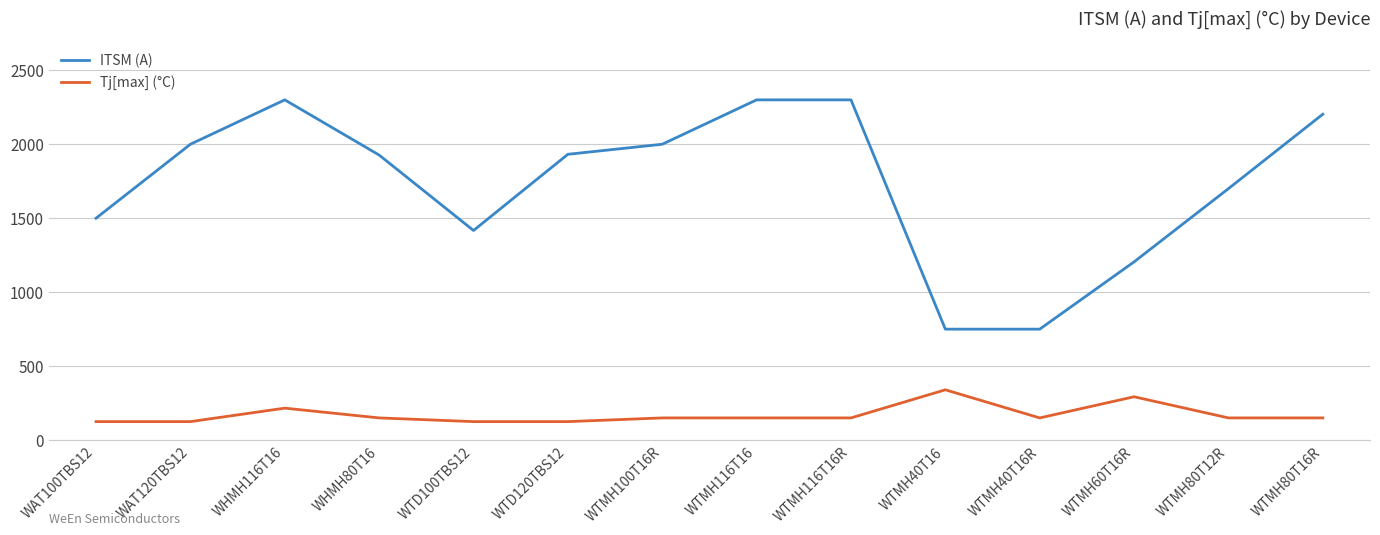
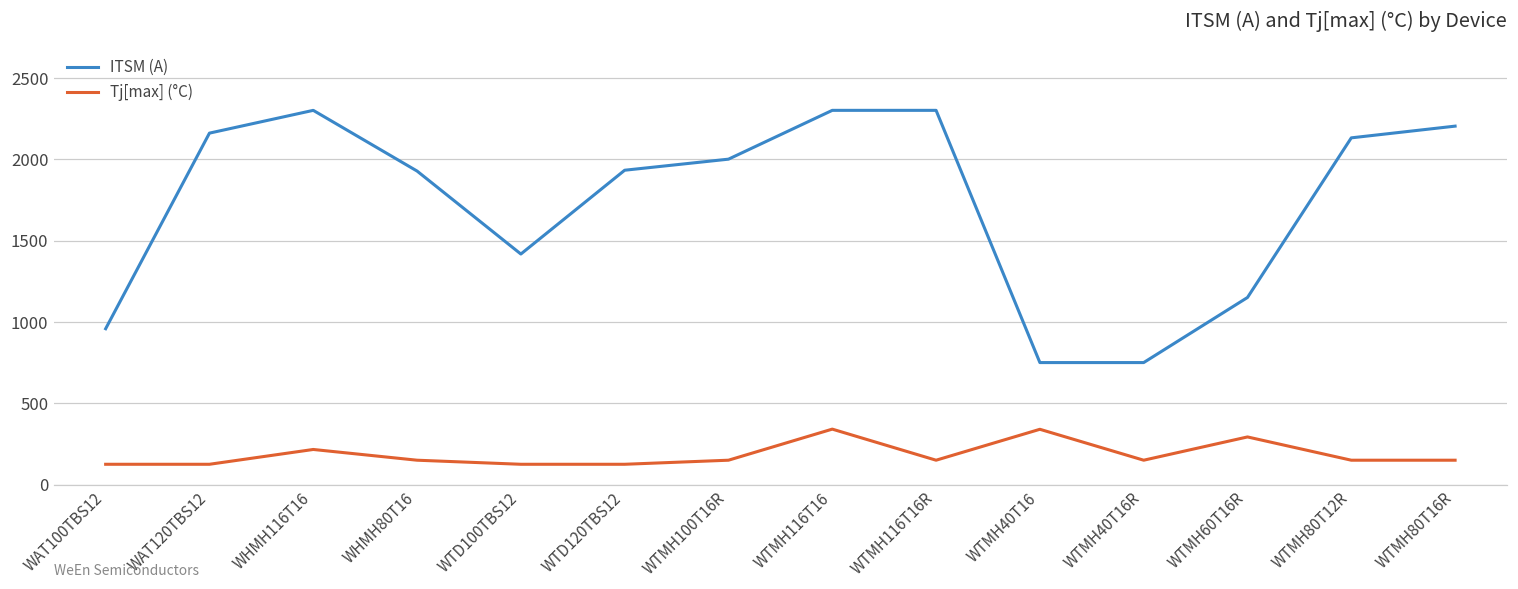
ITSM (A), WAT100TBS12: 1500 -> 960
ITSM (A), WAT120TBS12: 2000 -> 2160
Tj[max] (°C), WTMH116T16: 150 -> 340
ITSM (A), WTMH60T16R: 1210 -> 1150
ITSM (A), WTMH80T12R: 1700 -> 2130
